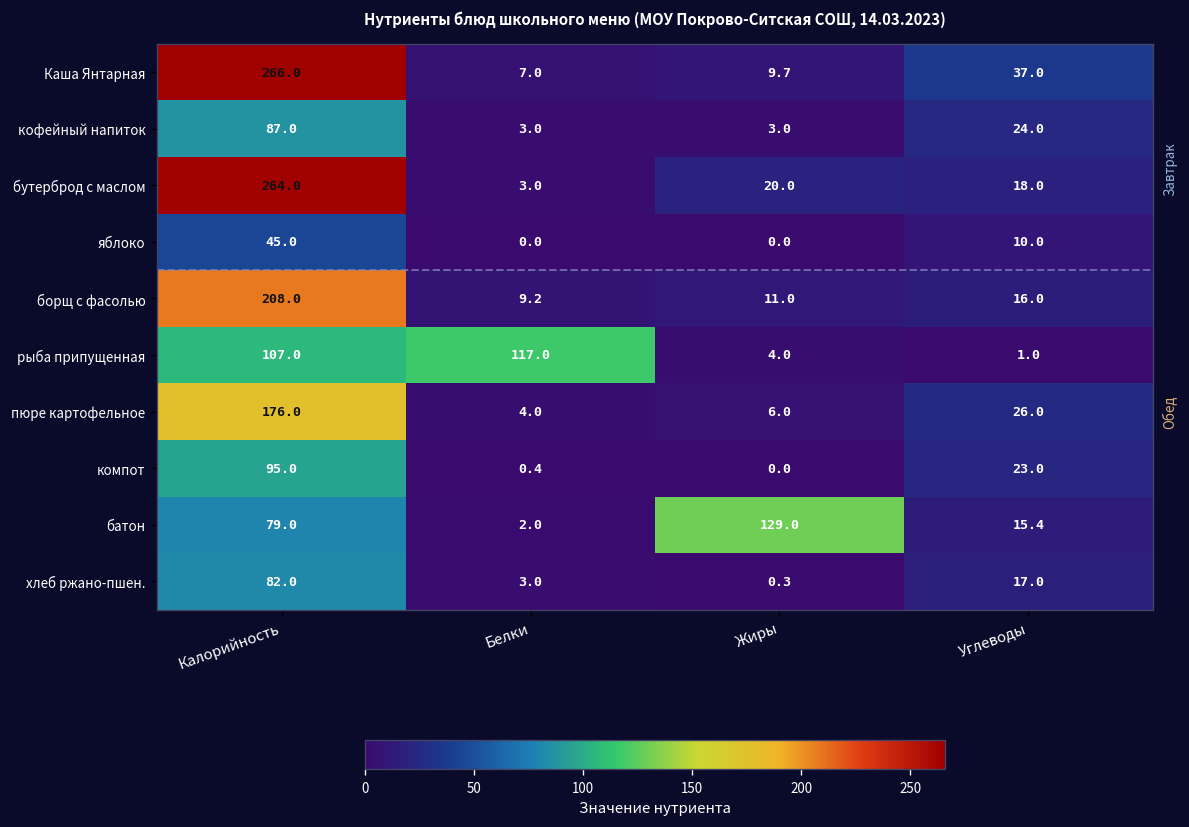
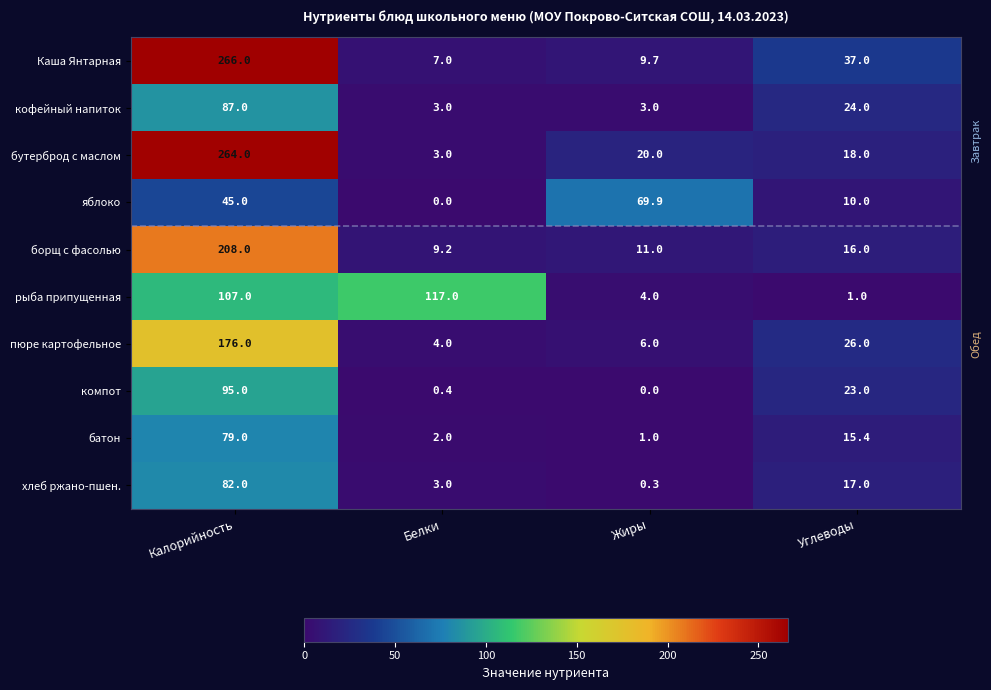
яблоко, Жиры: 0.0 -> 69.9
батон, Жиры: 129.0 -> 1.0
